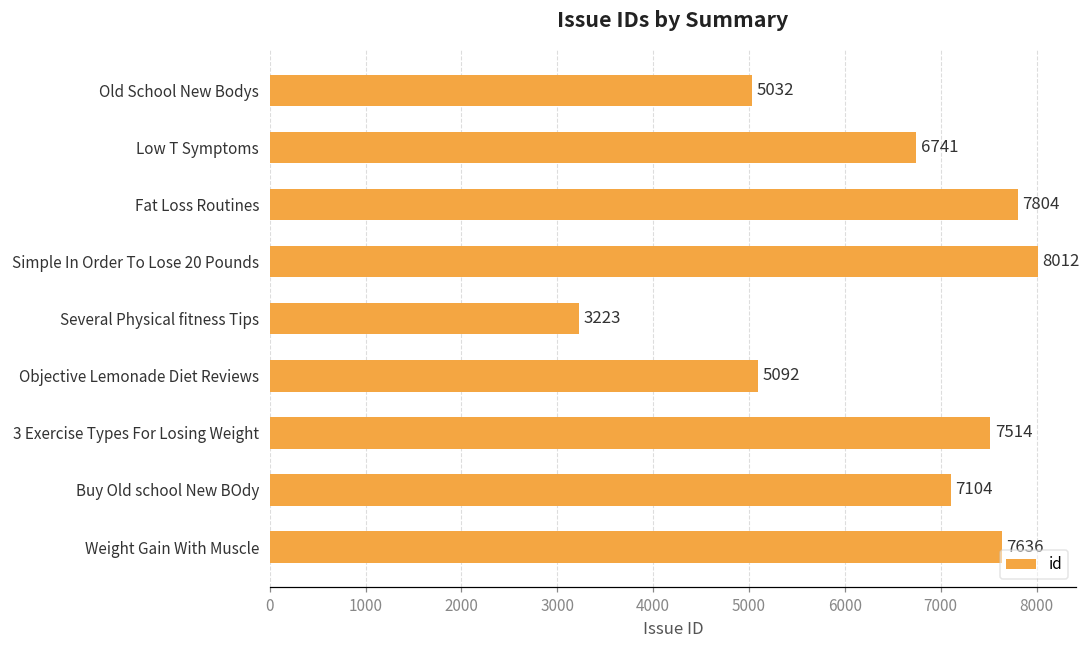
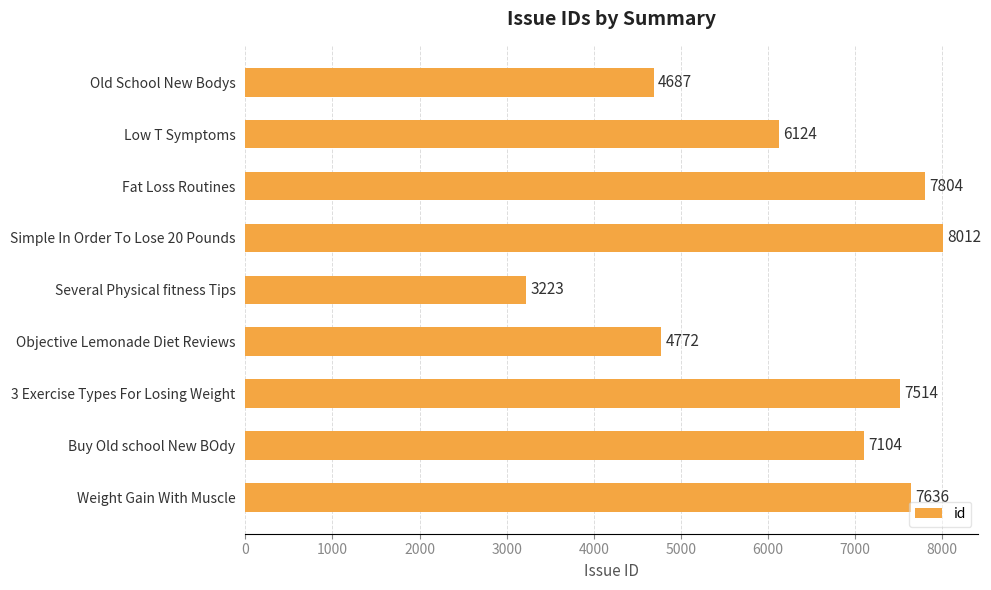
Old School New Bodys: 5032 -> 4687
Low T Symptoms: 6741 -> 6124
Objective Lemonade Diet Reviews: 5092 -> 4772
